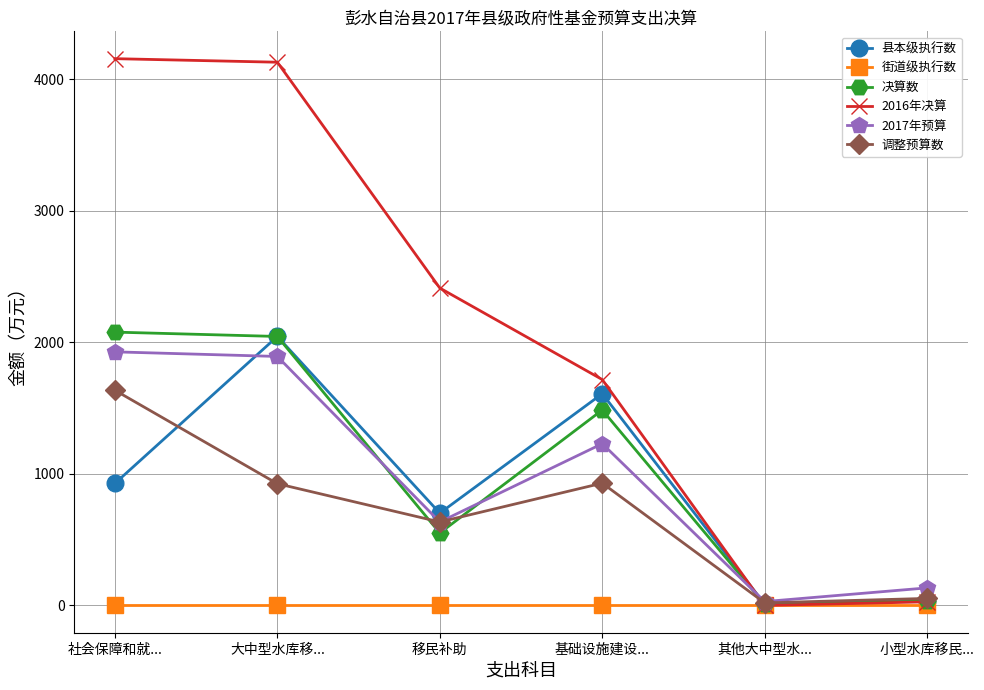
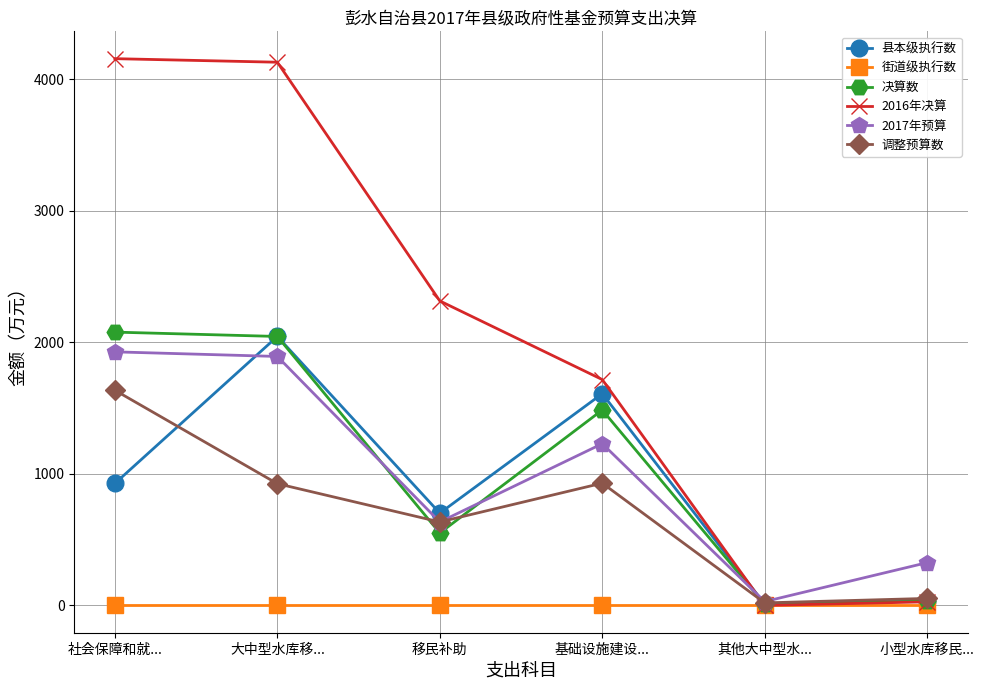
2016年决算, 移民补助: 2410 -> 2310
2017年预算, 小型水库移民...: 130 -> 330
